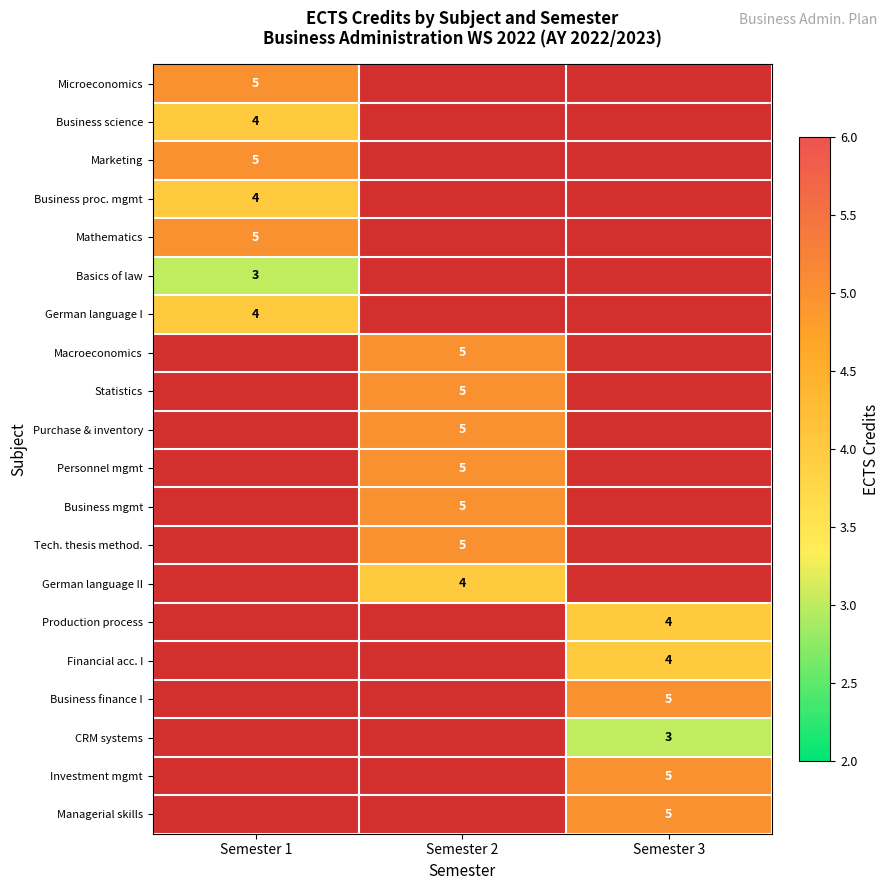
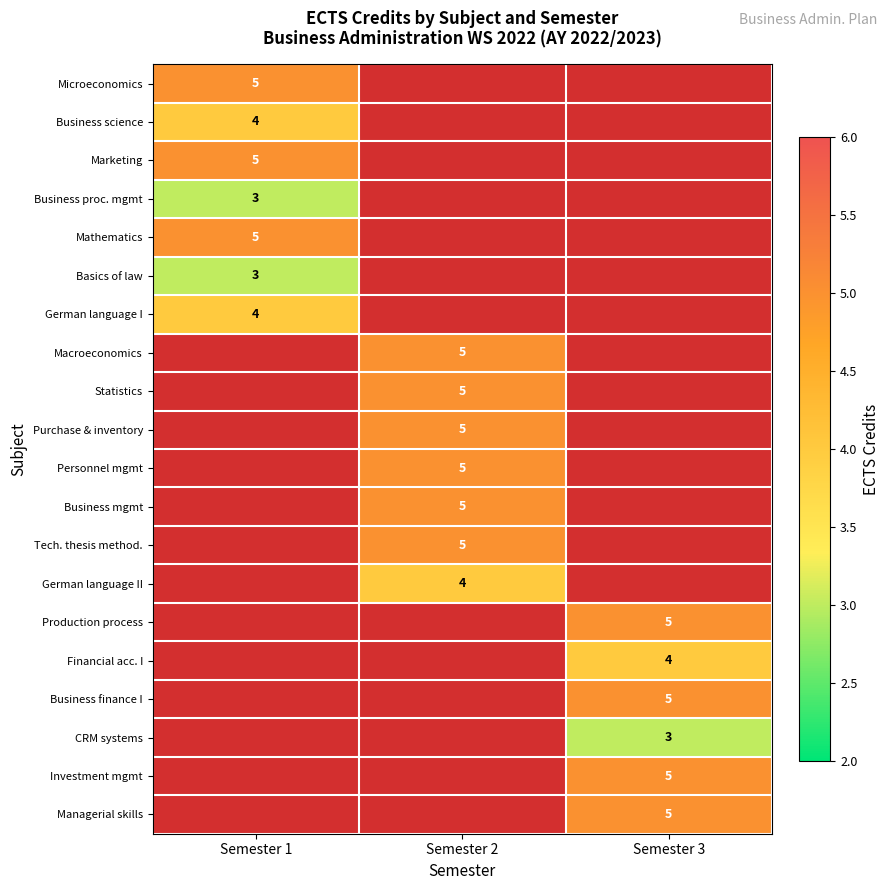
Business proc. mgmt, Semester 1: 4 -> 3
Production process, Semester 3: 4 -> 5
